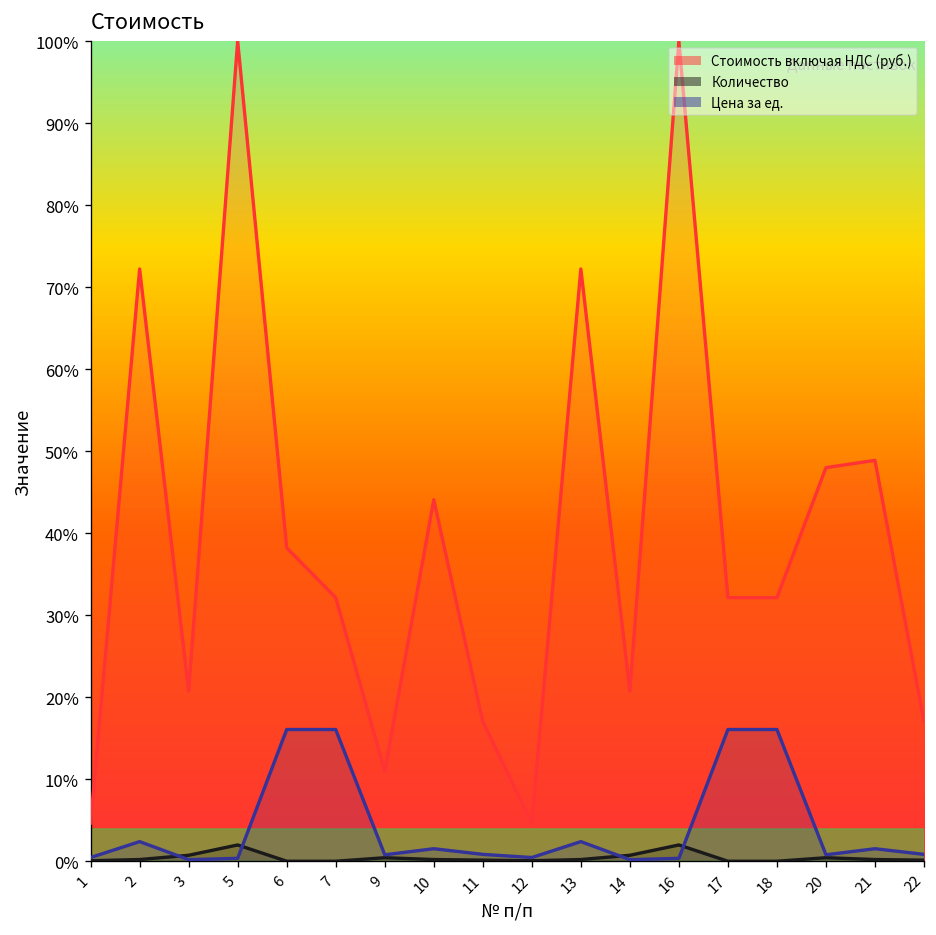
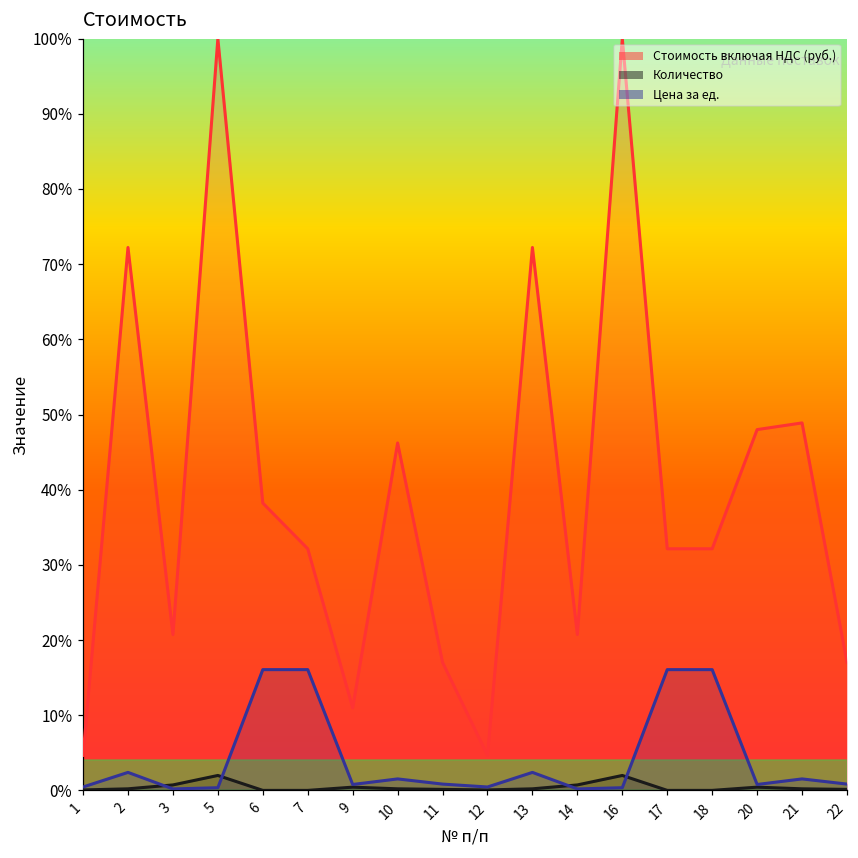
Стоимость включая НДС (руб.), 10: 44% -> 46%
